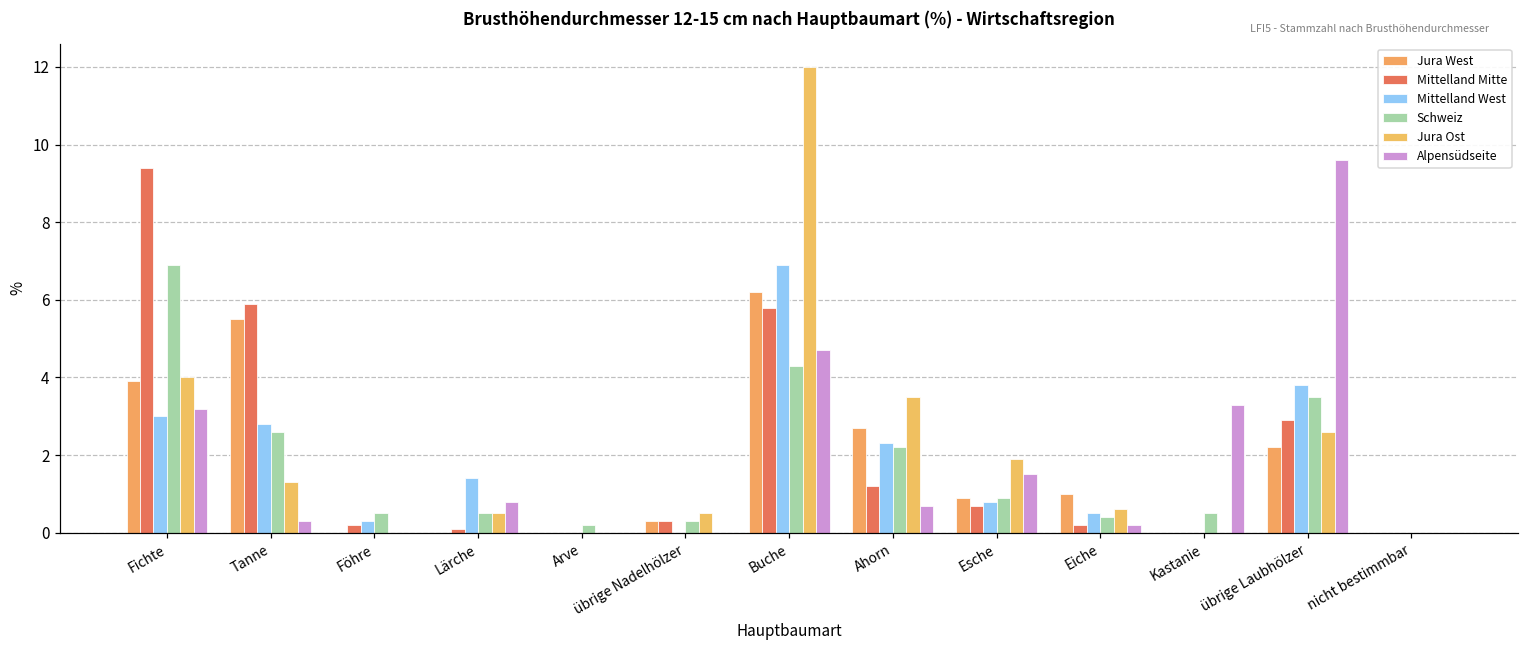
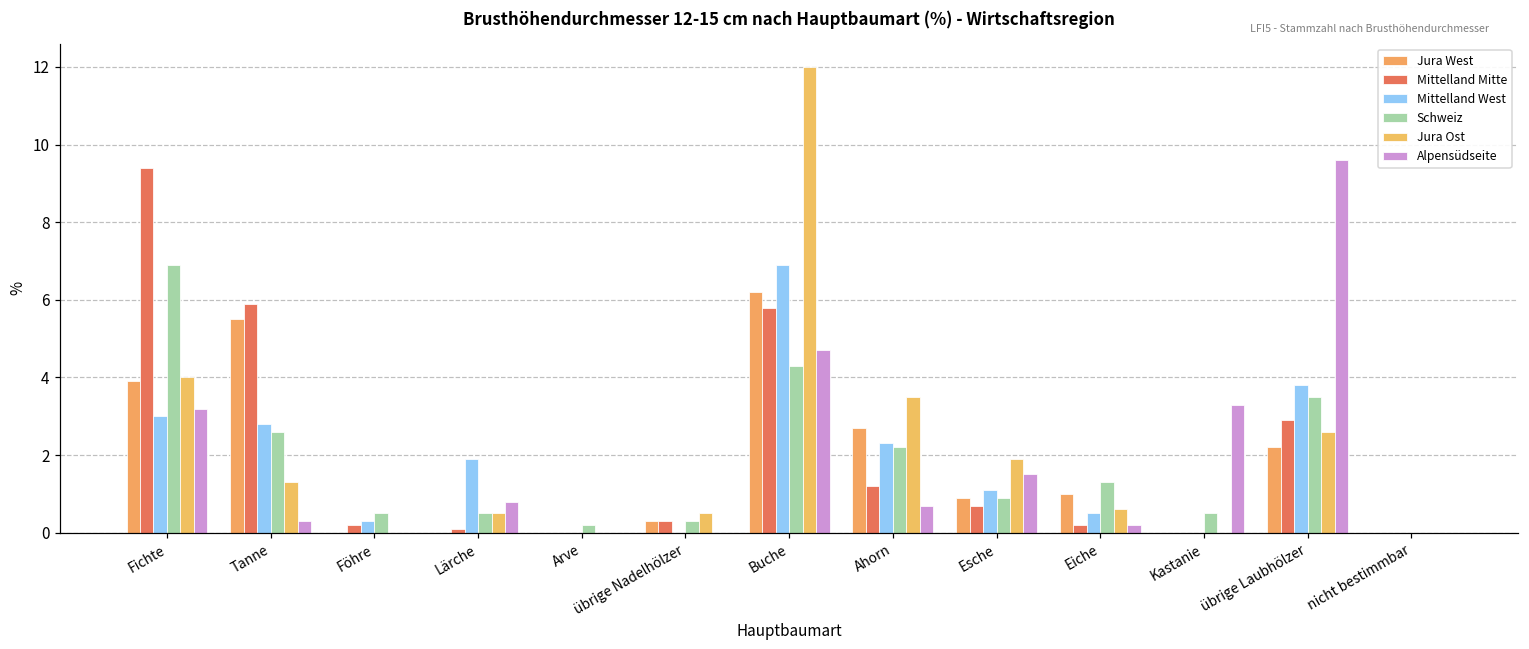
Mittelland West, Lärche: 1.4 -> 1.9
Mittelland West, Esche: 0.8 -> 1.1
Schweiz, Eiche: 0.4 -> 1.3
